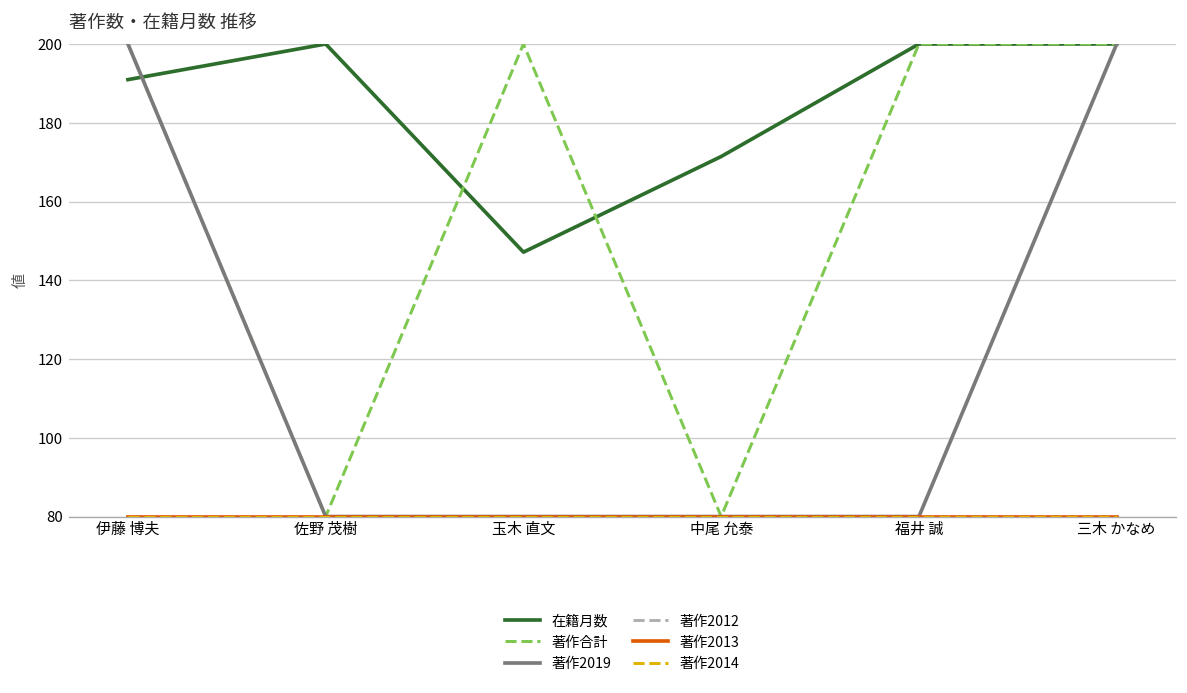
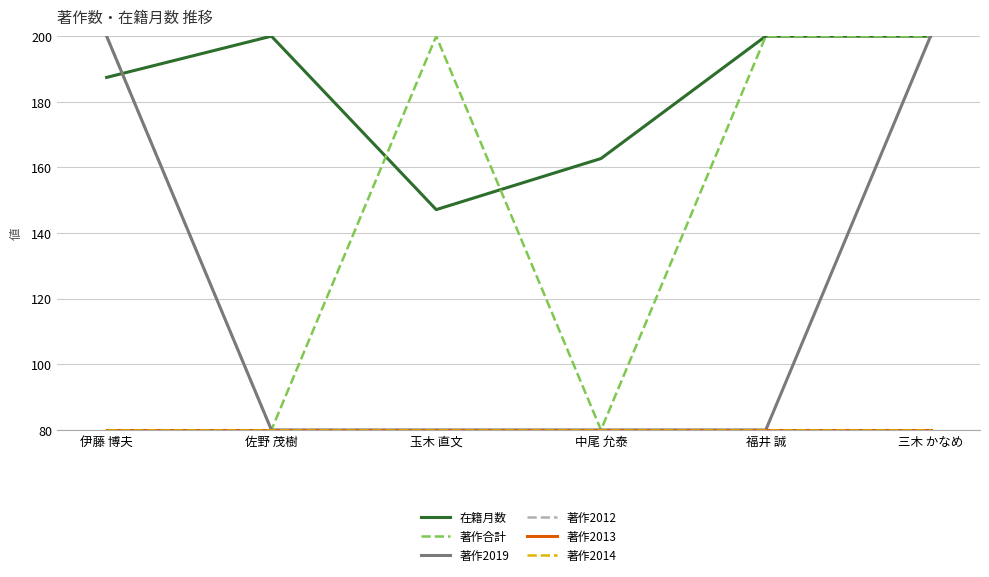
在籍月数, 伊藤 博夫: 191 -> 187
在籍月数, 中尾 允泰: 171 -> 163
